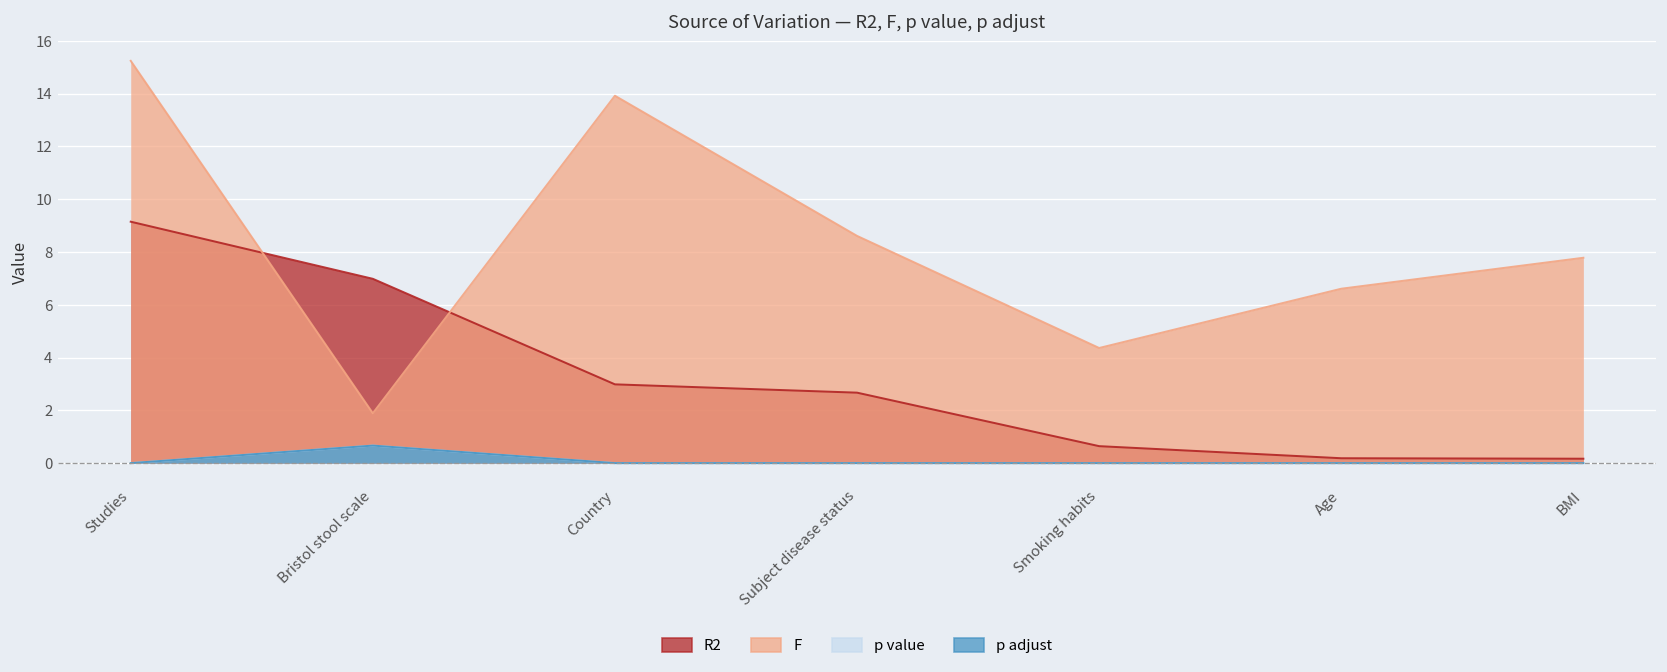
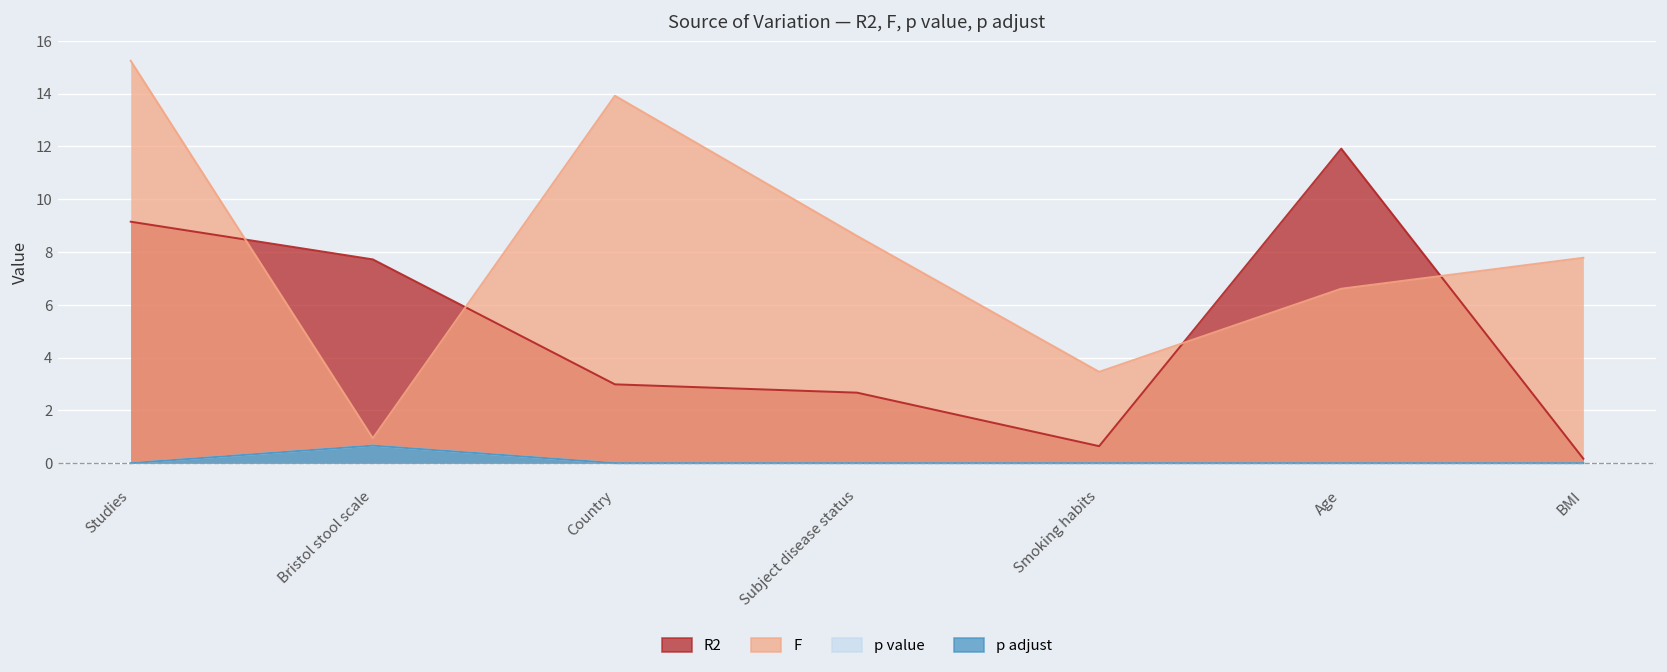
R2, Bristol stool scale: 7.0 -> 7.7
F, Bristol stool scale: 1.9 -> 0.9
F, Smoking habits: 4.4 -> 3.5
R2, Age: 0.2 -> 11.9
